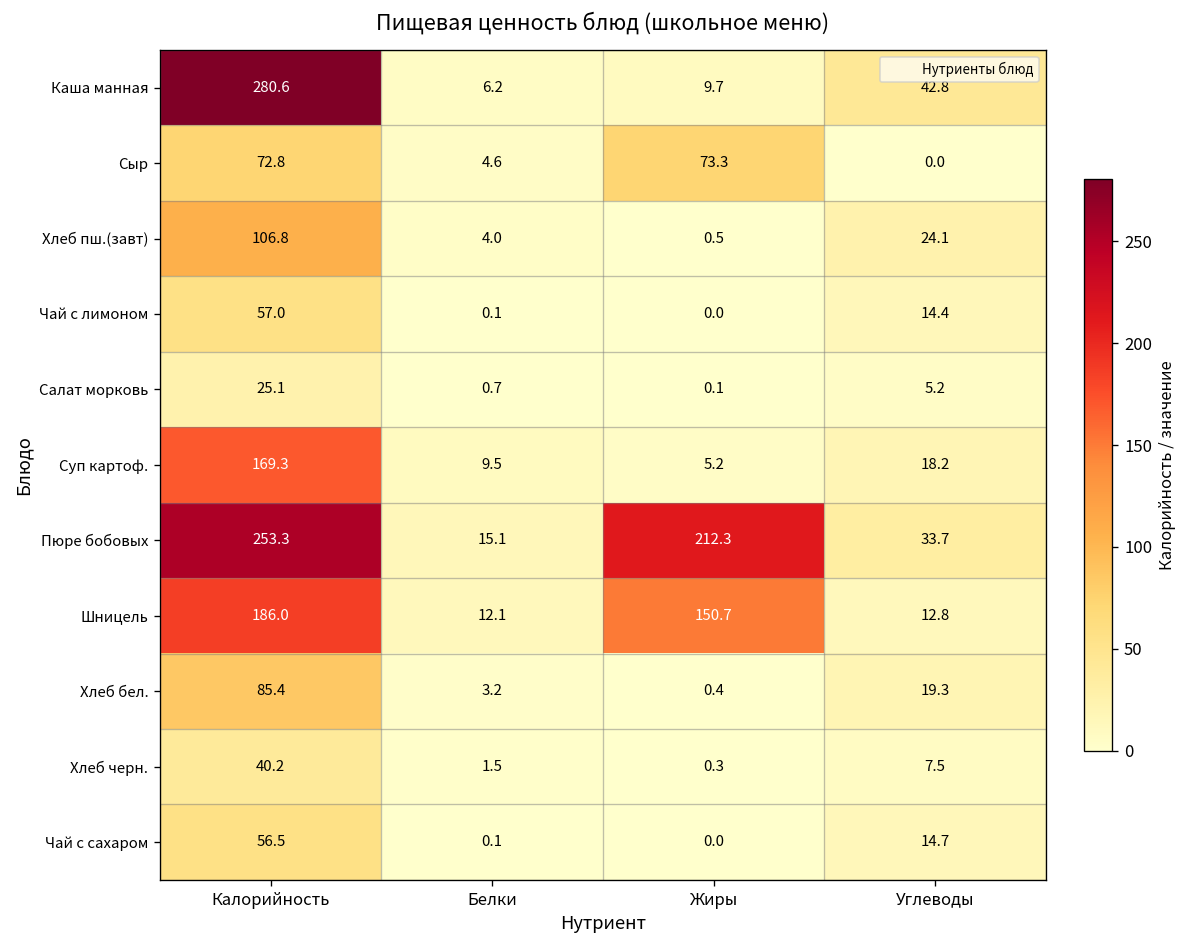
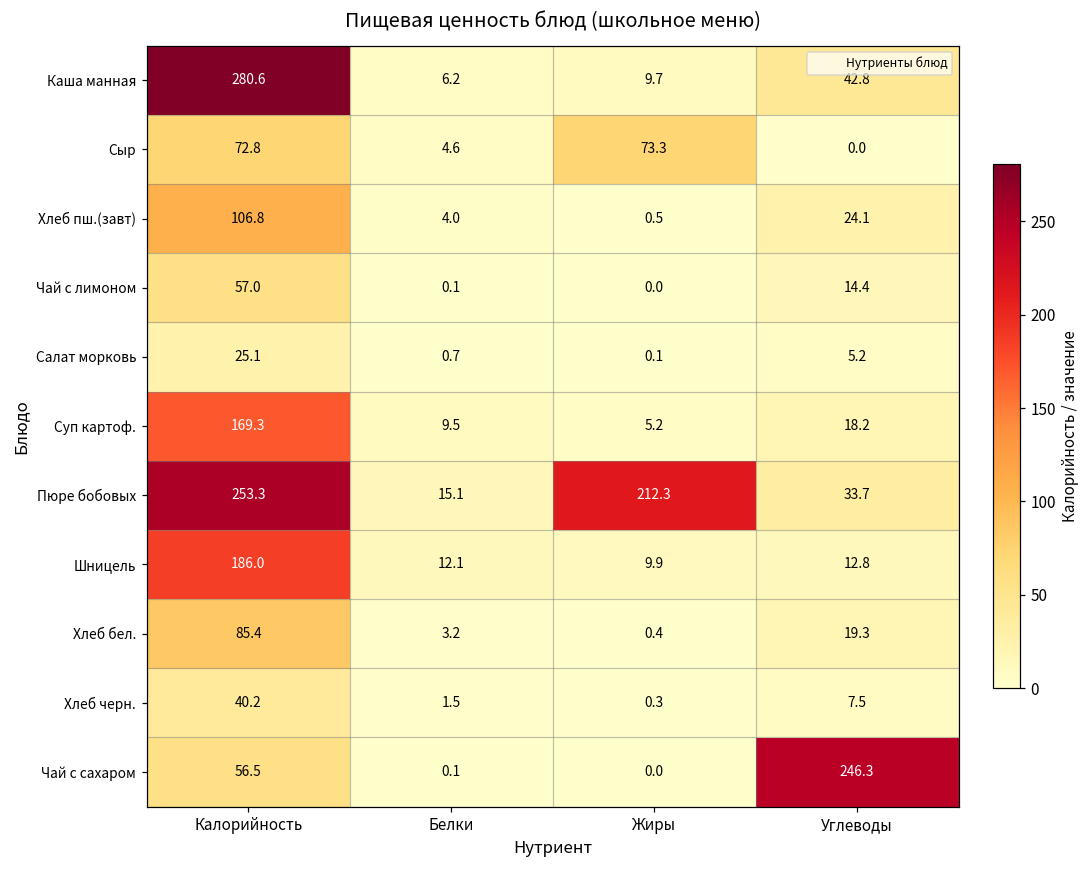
Шницель, Жиры: 150.7 -> 9.9
Чай с сахаром, Углеводы: 14.7 -> 246.3
